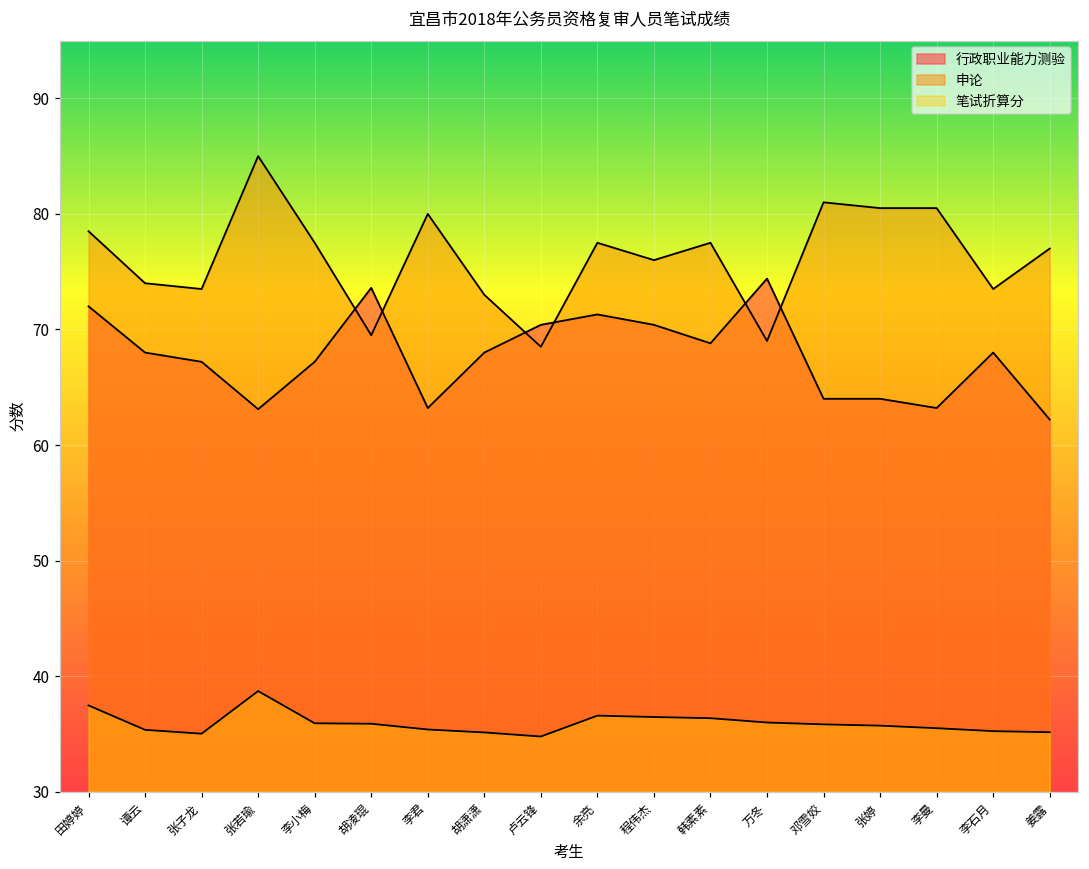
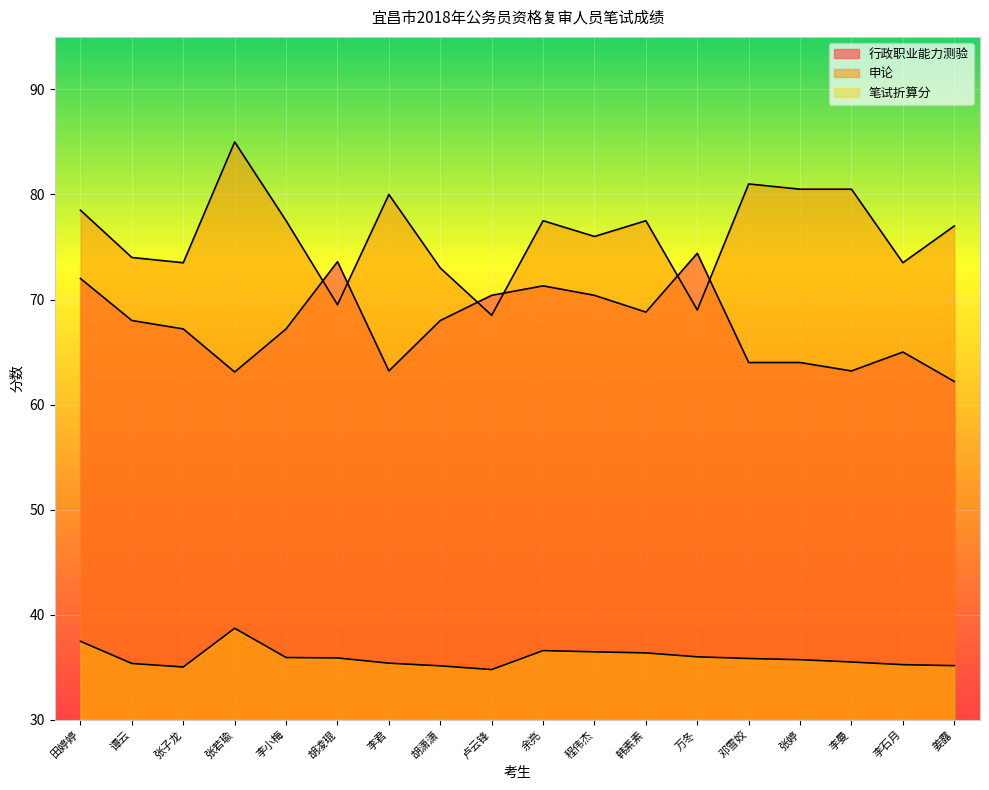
行政职业能力测验, 李石月: 68 -> 65
